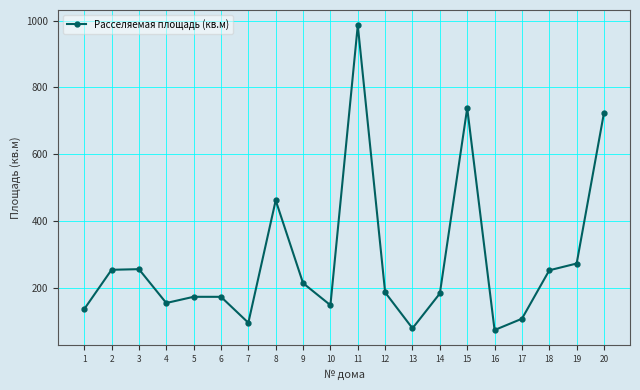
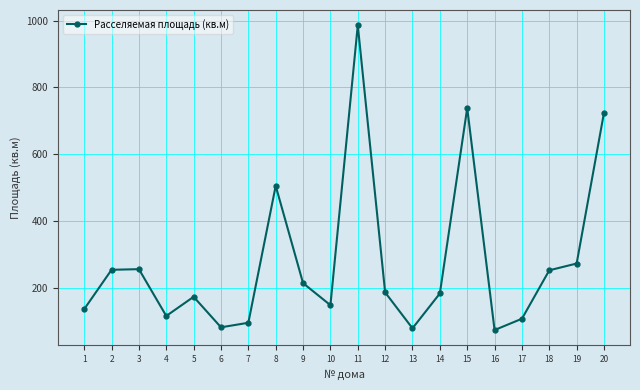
4: 150 -> 120
6: 170 -> 80
8: 460 -> 500
